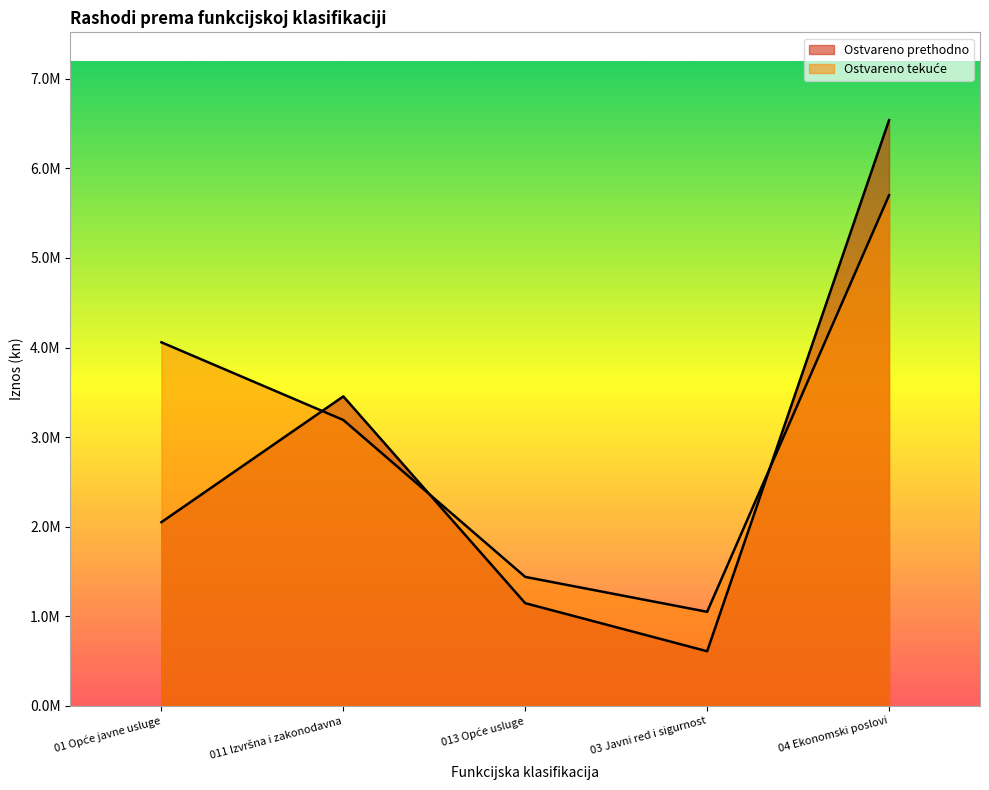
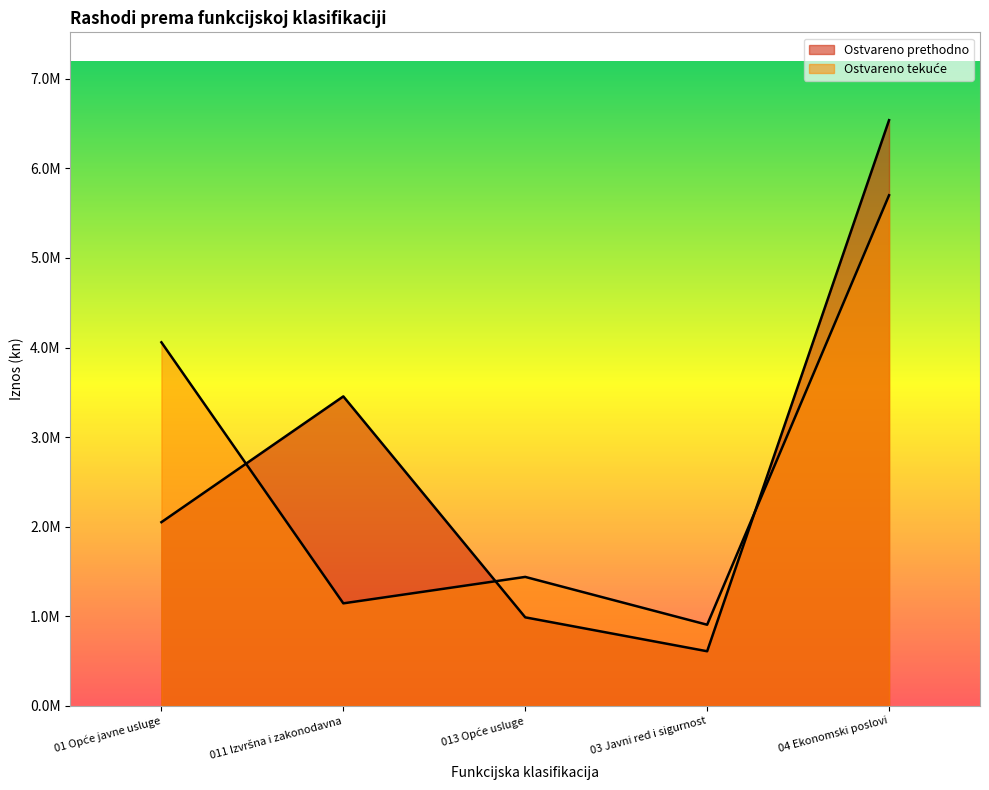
Ostvareno tekuće, 011 Izvršna i zakonodavna: 3200000 -> 1100000
Ostvareno prethodno, 013 Opće usluge: 1100000 -> 1000000
Ostvareno tekuće, 03 Javni red i sigurnost: 1000000 -> 900000
